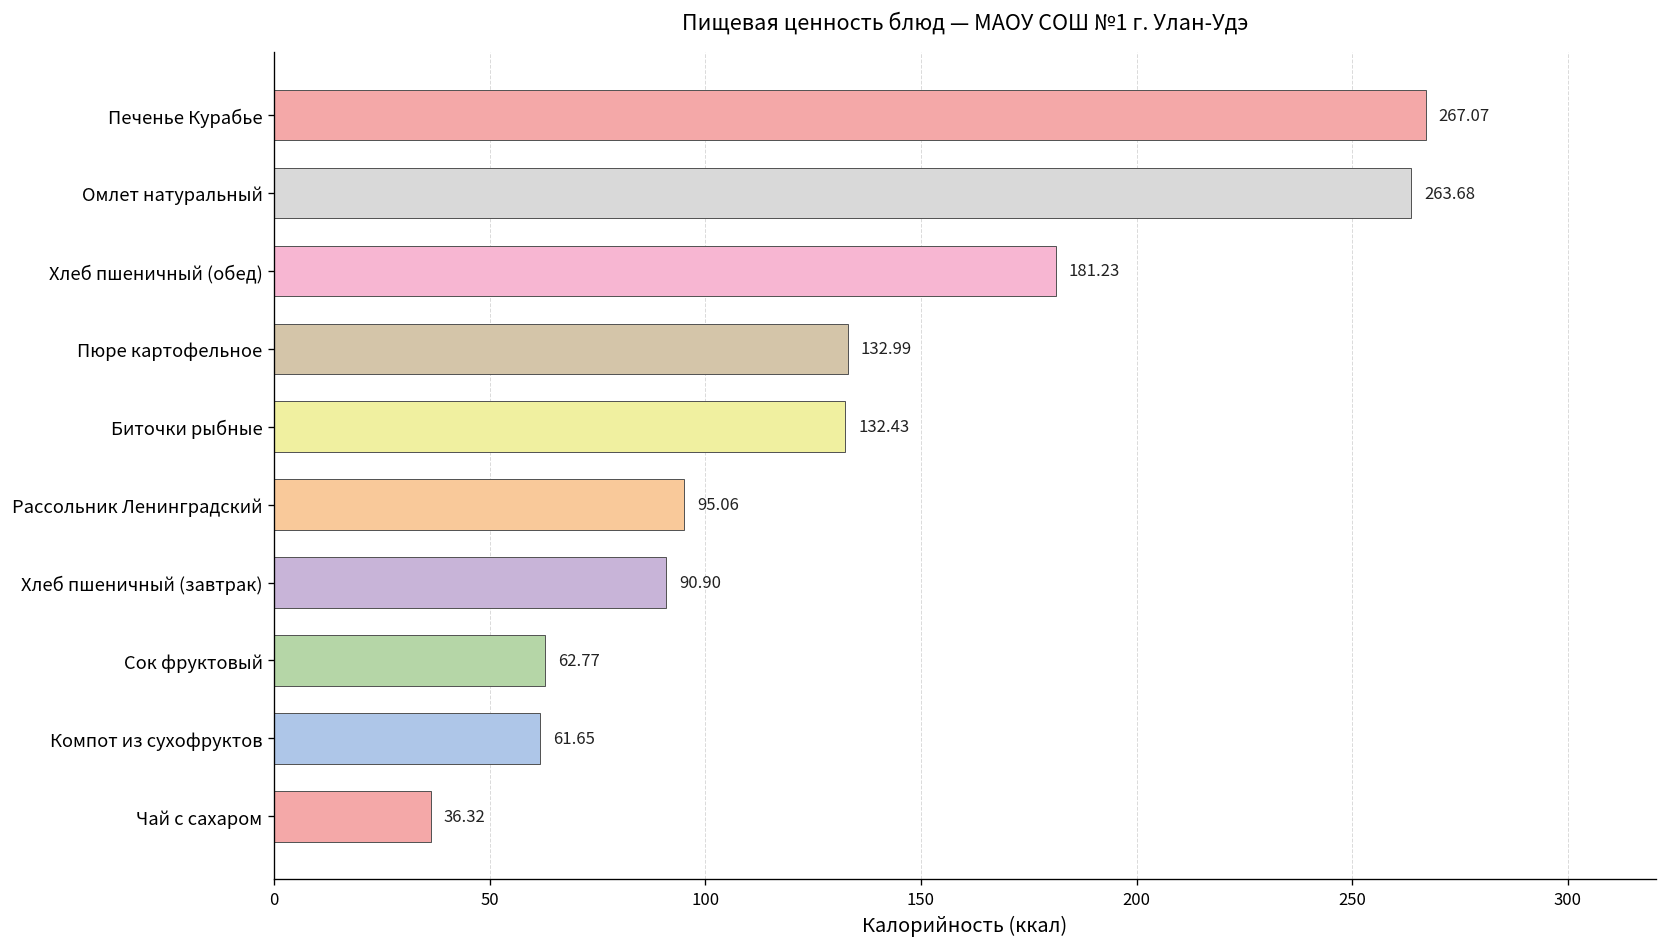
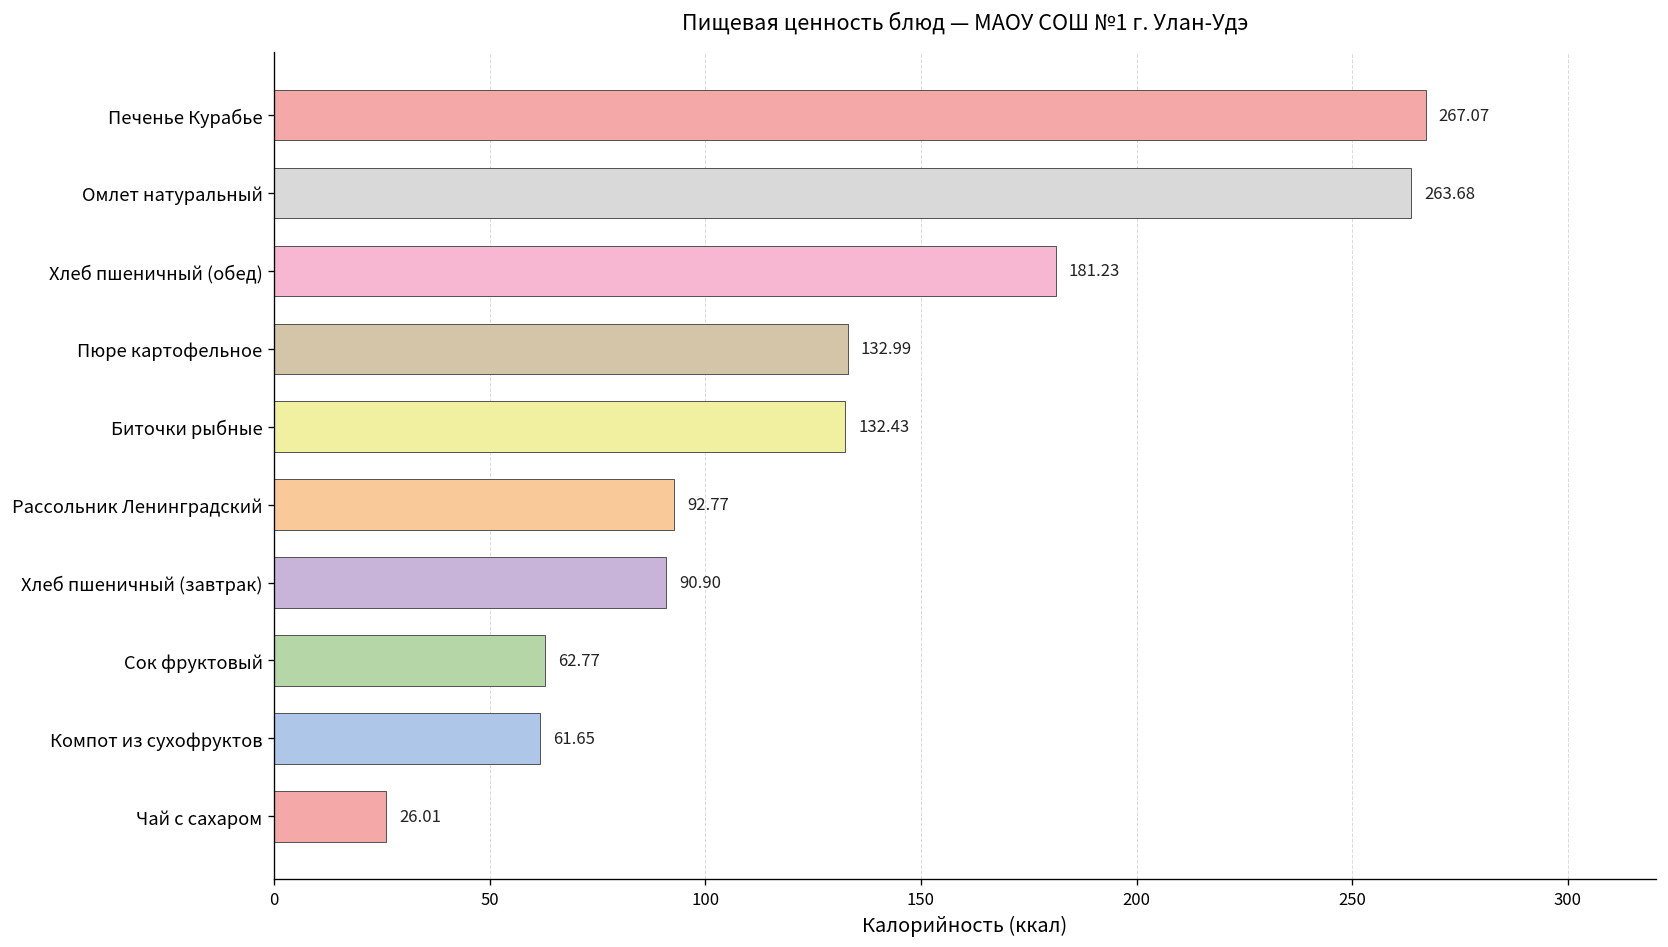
Рассольник Ленинградский: 95.06 -> 92.77
Чай с сахаром: 36.32 -> 26.01
